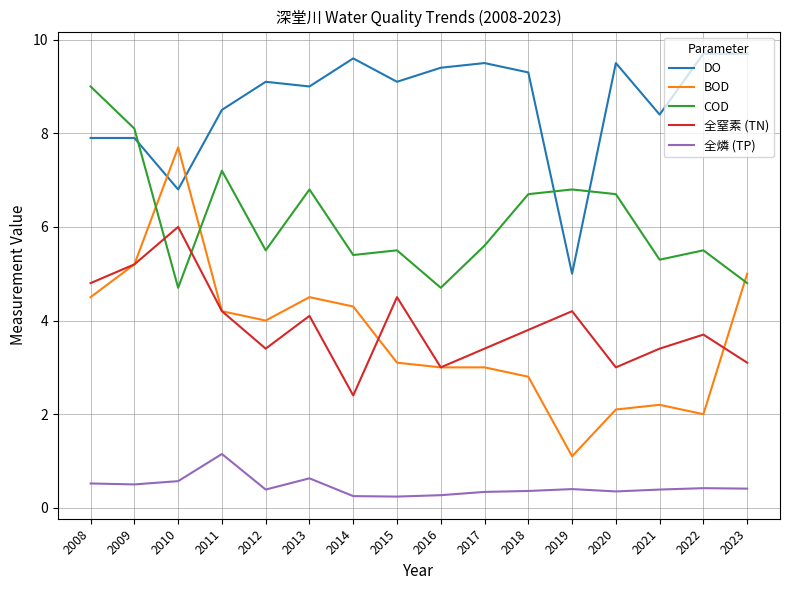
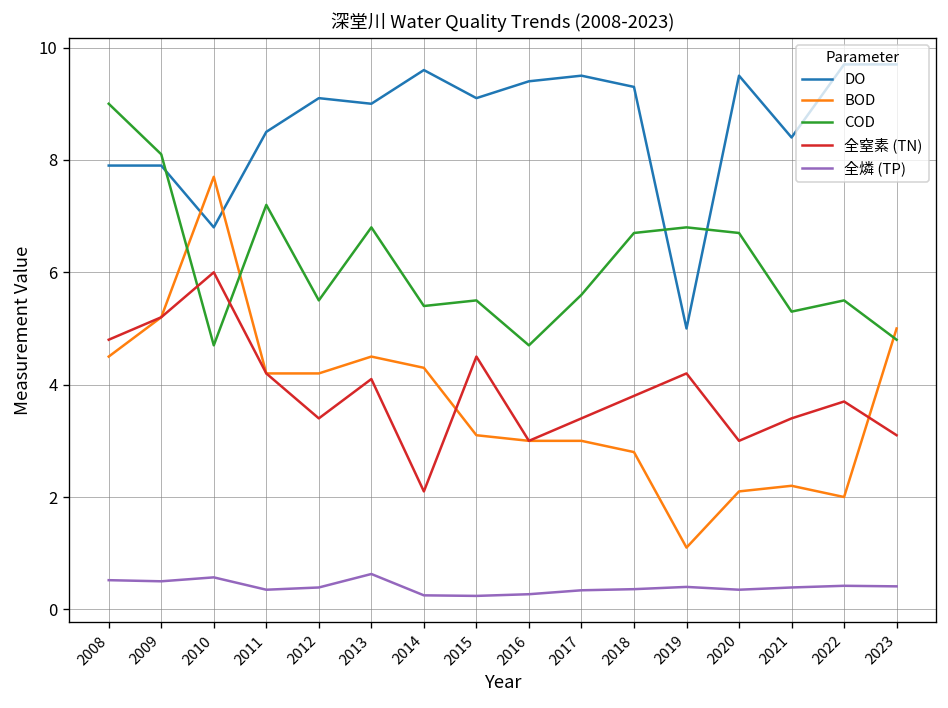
全燐 (TP), 2011: 1.2 -> 0.4
BOD, 2012: 4.0 -> 4.2
全窒素 (TN), 2014: 2.4 -> 2.1
